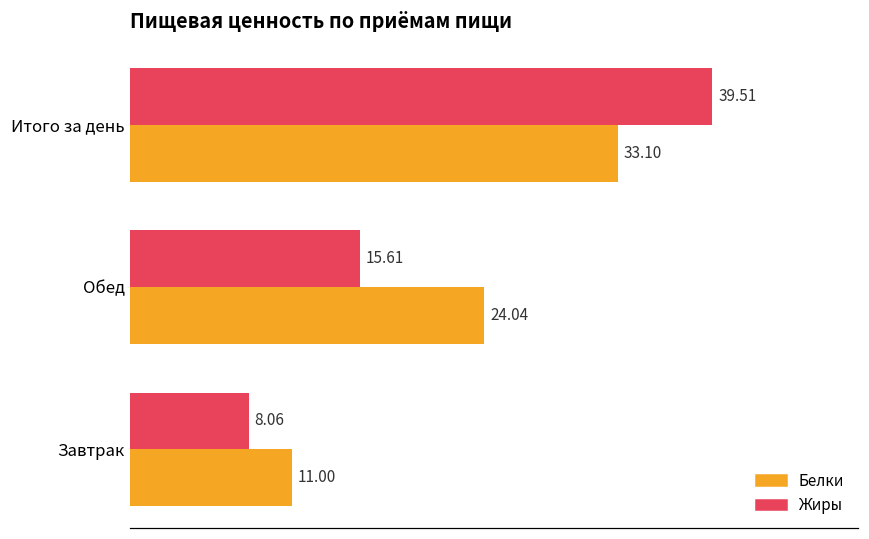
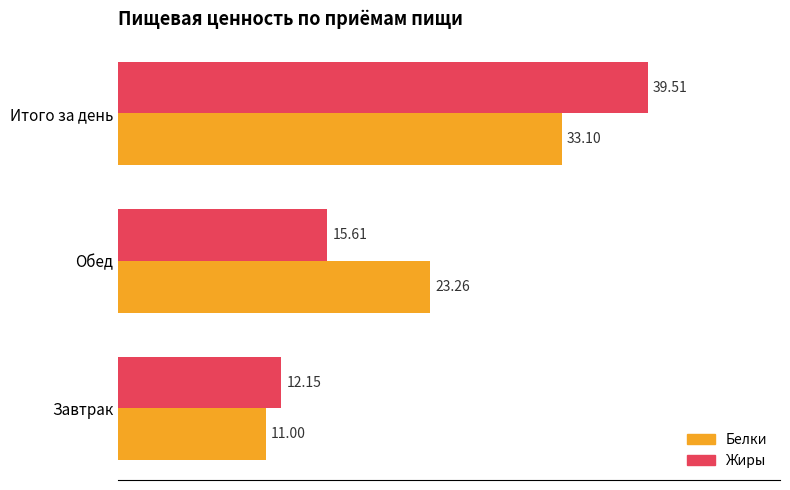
Белки, Обед: 24.04 -> 23.26
Жиры, Завтрак: 8.06 -> 12.15
